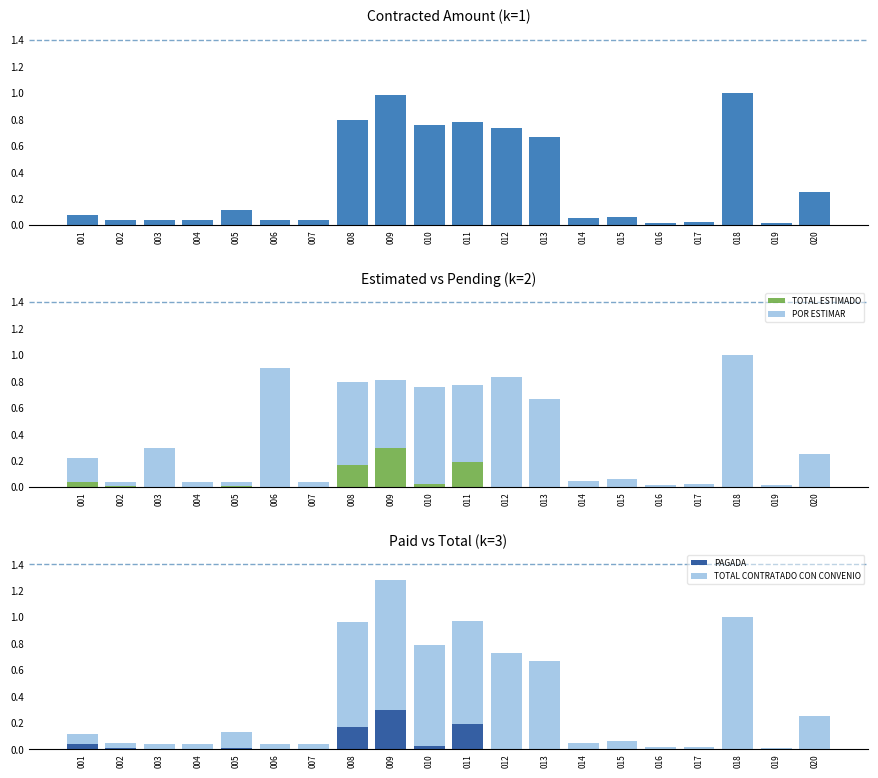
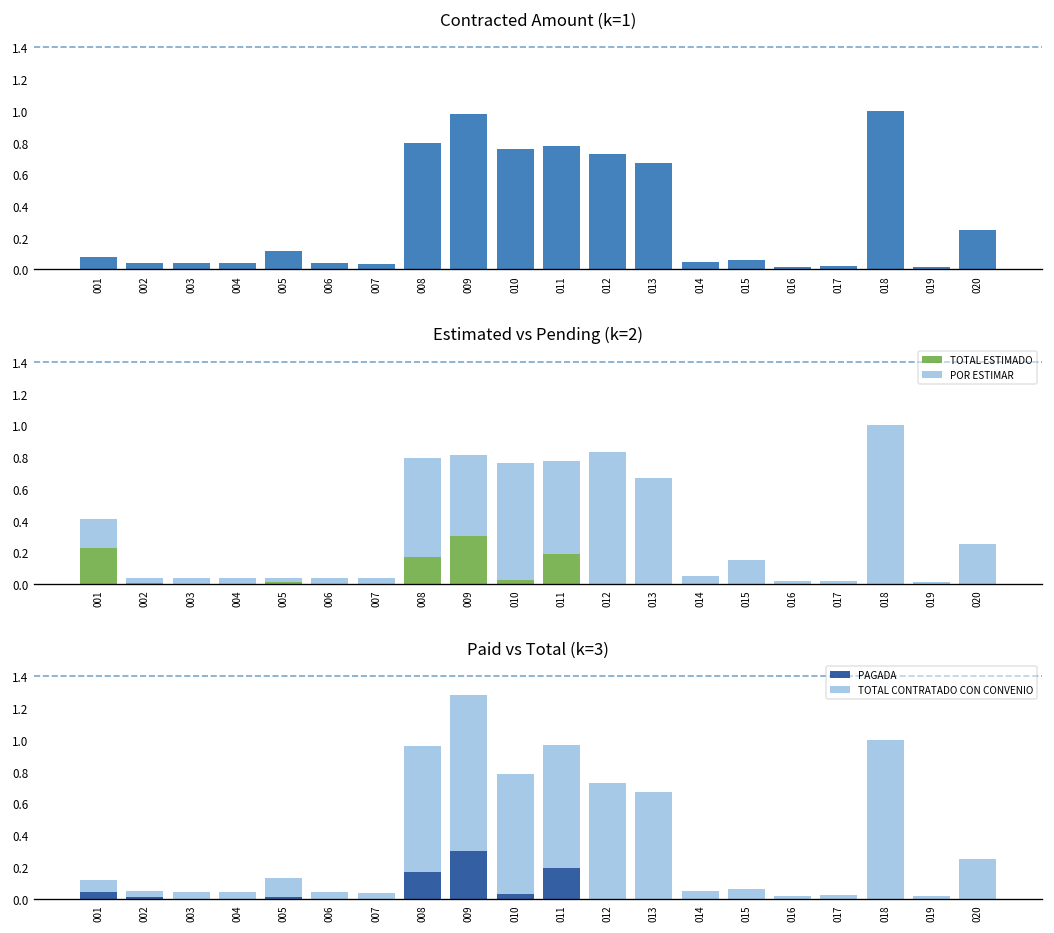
Estimated vs Pending (k=2), TOTAL ESTIMADO, 001: 0.04 -> 0.23
Estimated vs Pending (k=2), POR ESTIMAR, 003: 0.30 -> 0.04
Estimated vs Pending (k=2), POR ESTIMAR, 006: 0.90 -> 0.04
Estimated vs Pending (k=2), POR ESTIMAR, 015: 0.06 -> 0.15
